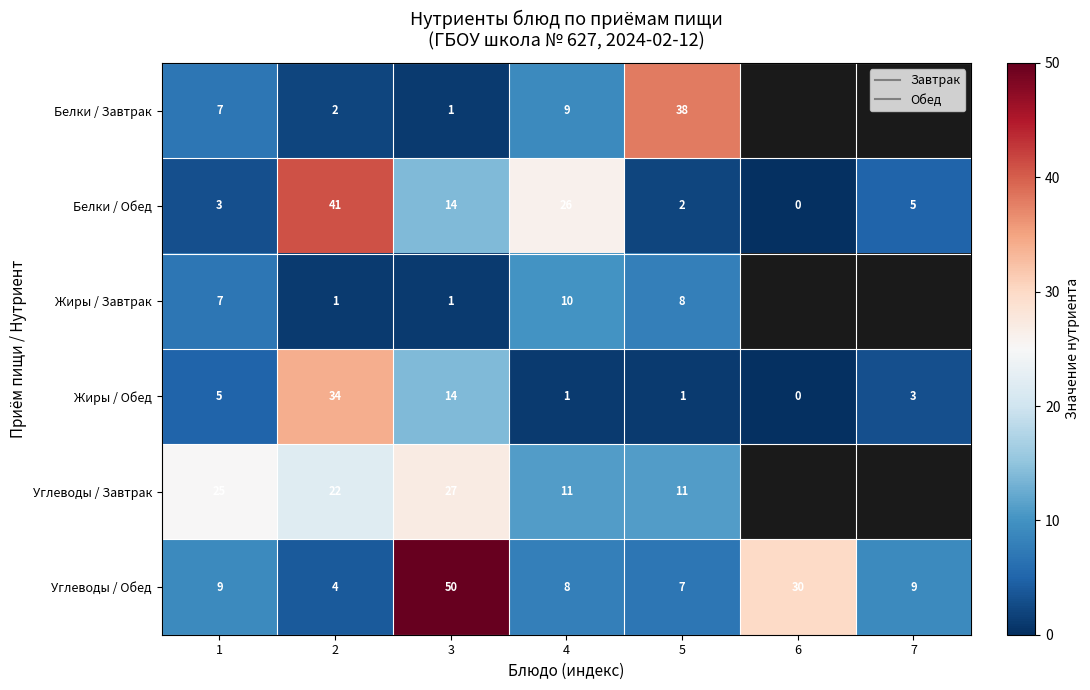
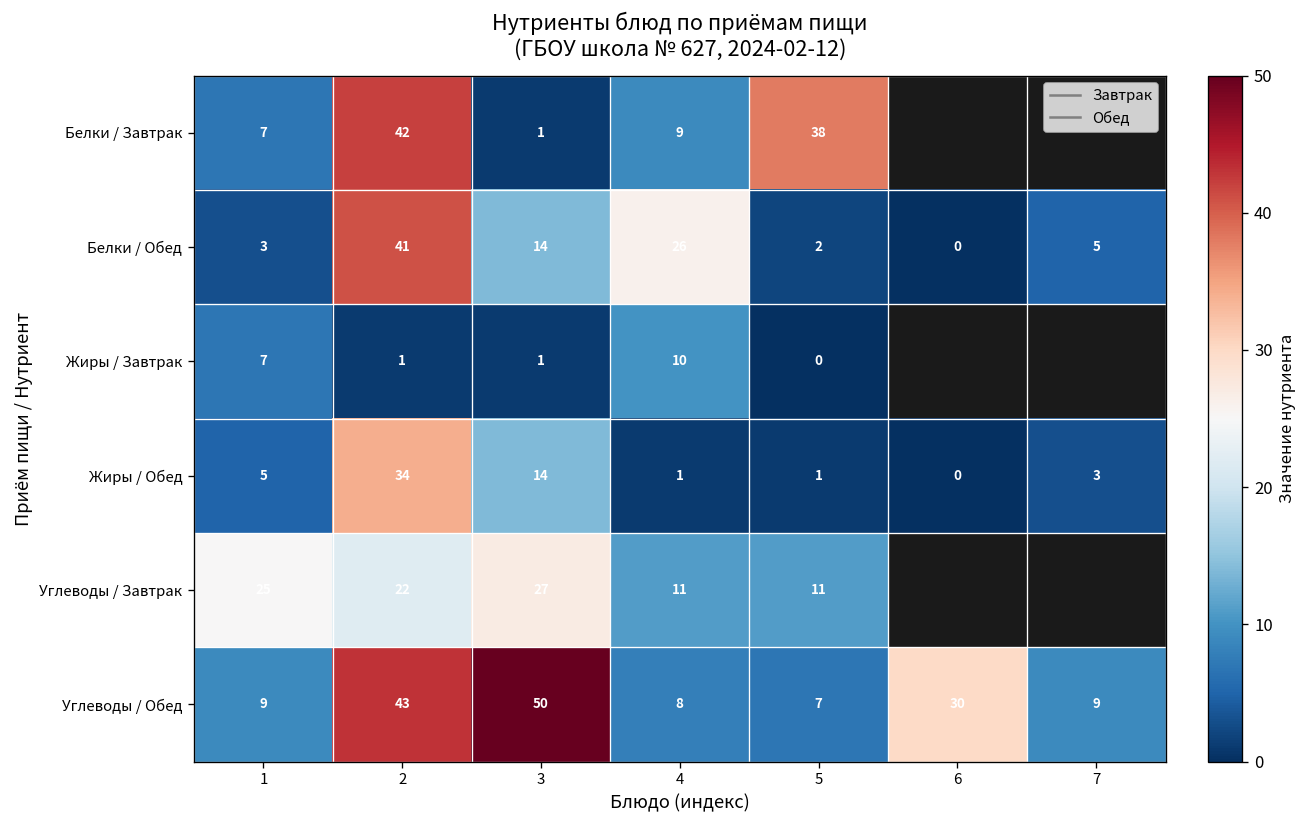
Белки / Завтрак, 2: 2 -> 42
Жиры / Завтрак, 5: 8 -> 0
Углеводы / Обед, 2: 4 -> 43
